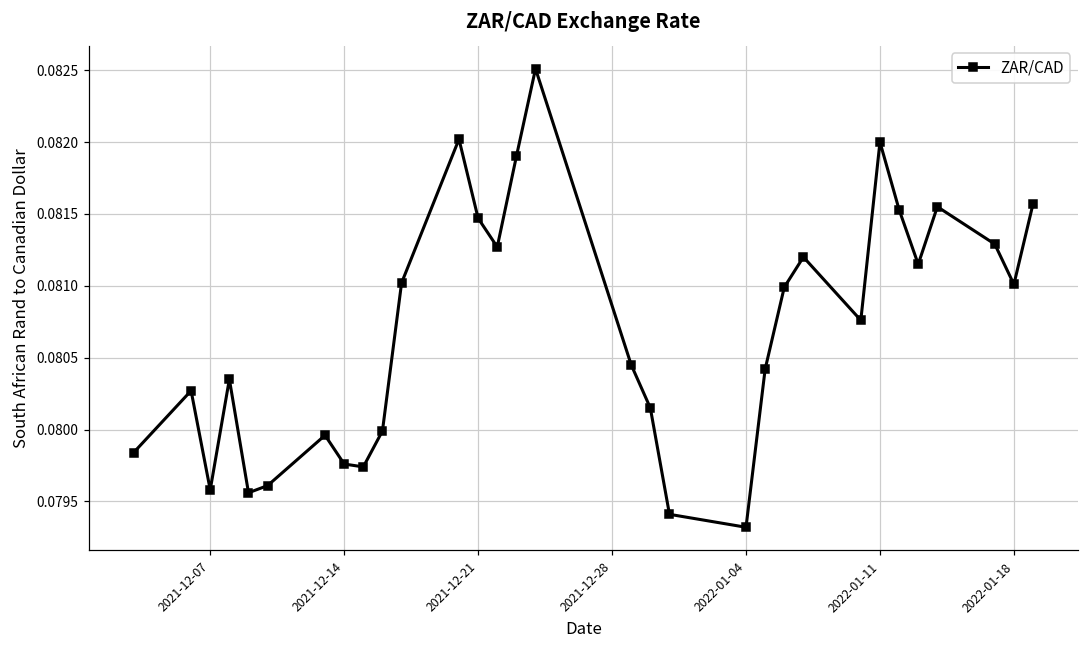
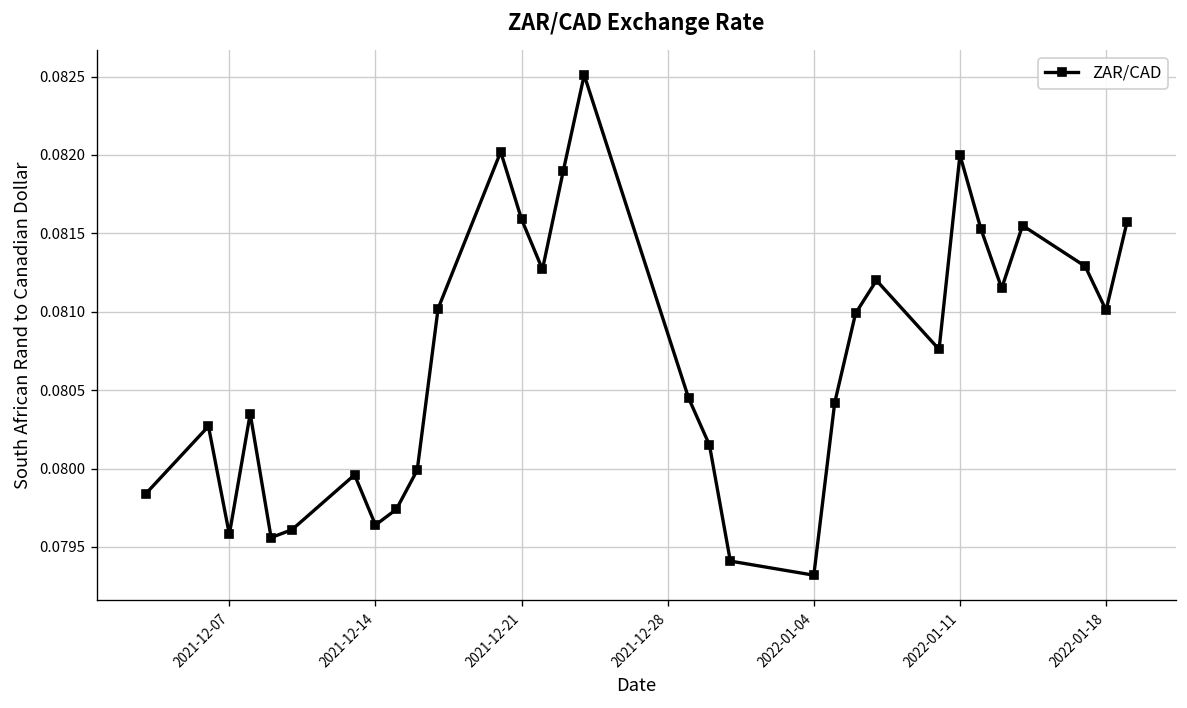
2021-12-14: 0.07976 -> 0.07964
2021-12-21: 0.08147 -> 0.08159
